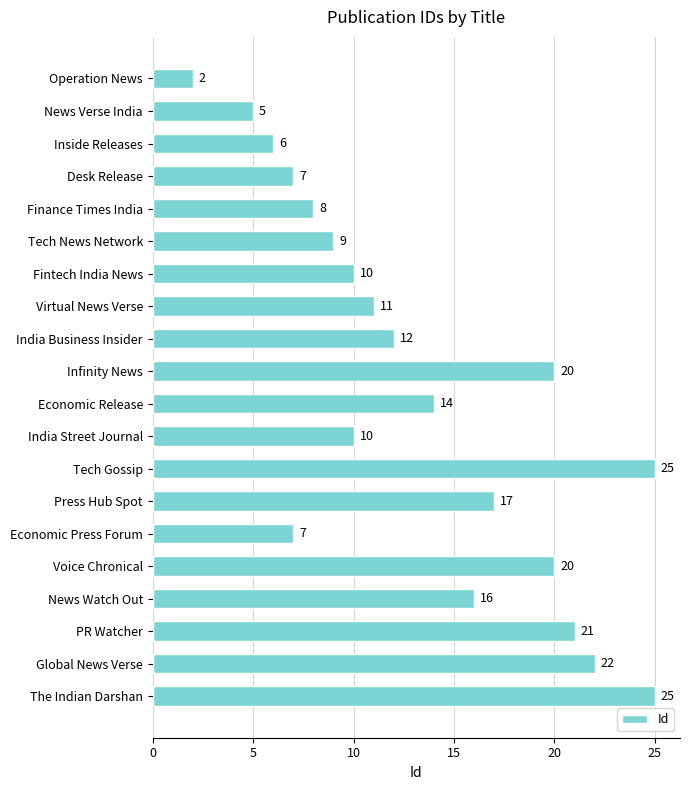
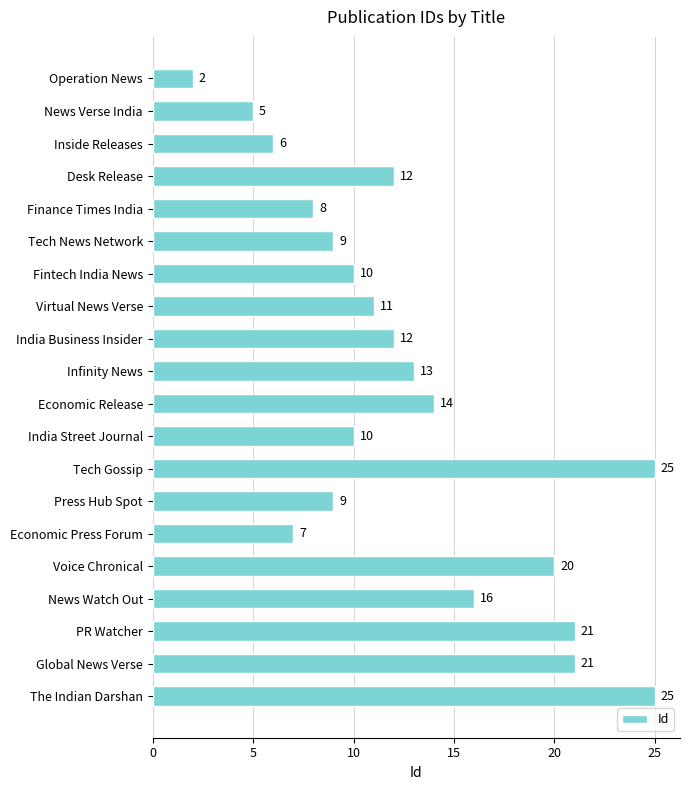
Desk Release: 7 -> 12
Infinity News: 20 -> 13
Press Hub Spot: 17 -> 9
Global News Verse: 22 -> 21
